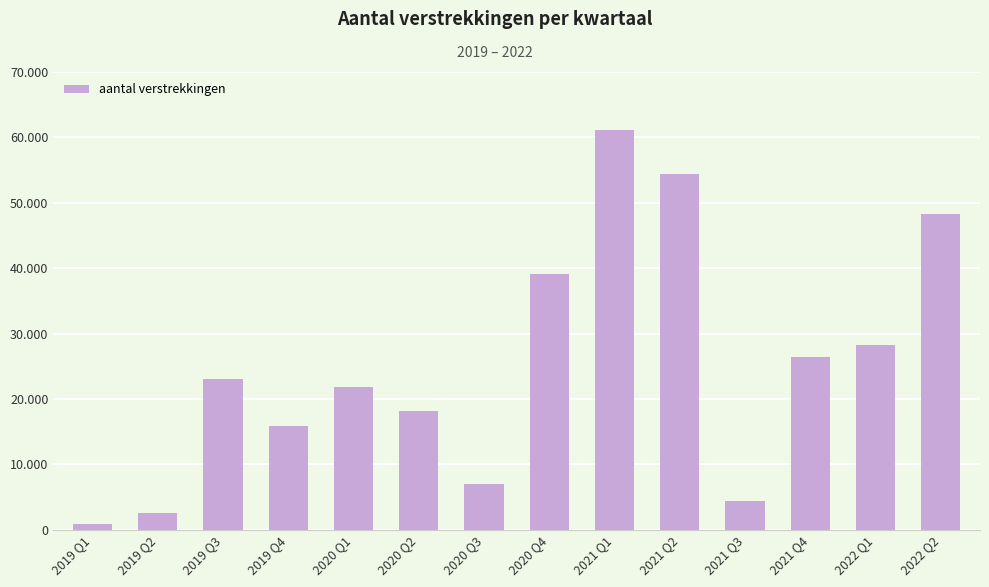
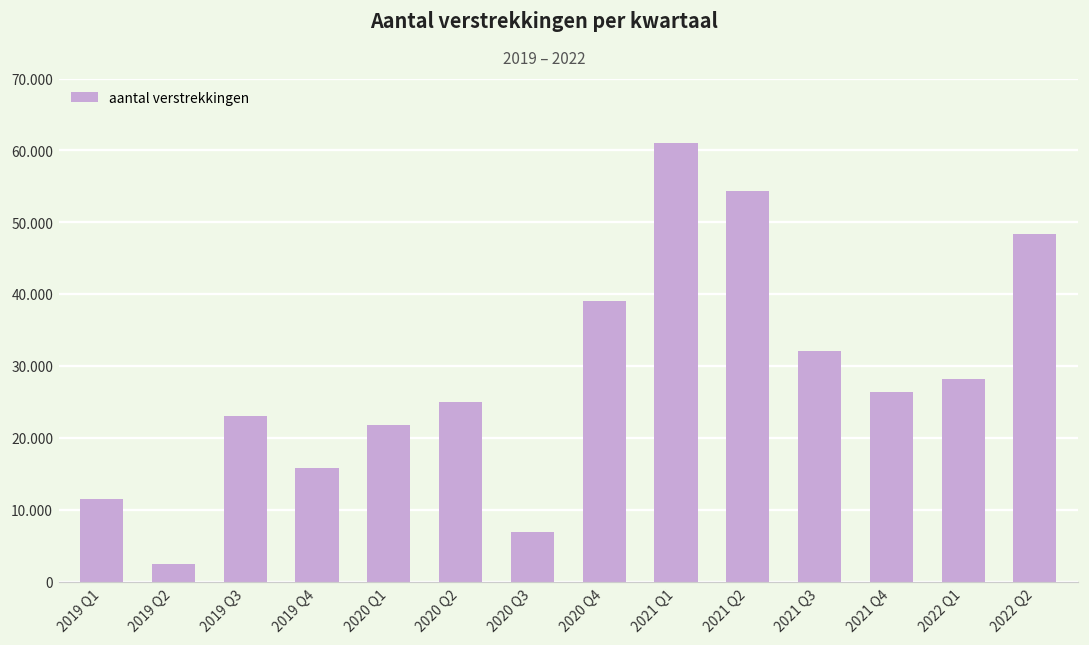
2019 Q1: 1 -> 11
2020 Q2: 18 -> 25
2021 Q3: 4 -> 32
